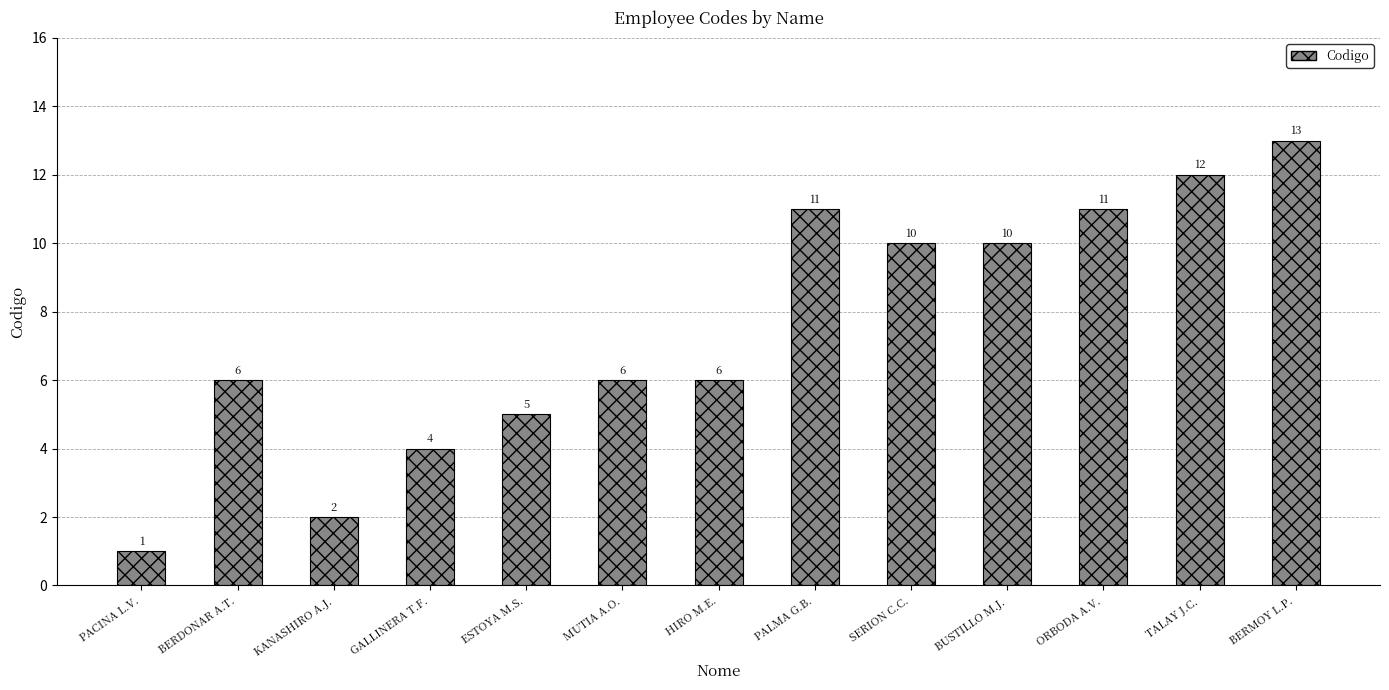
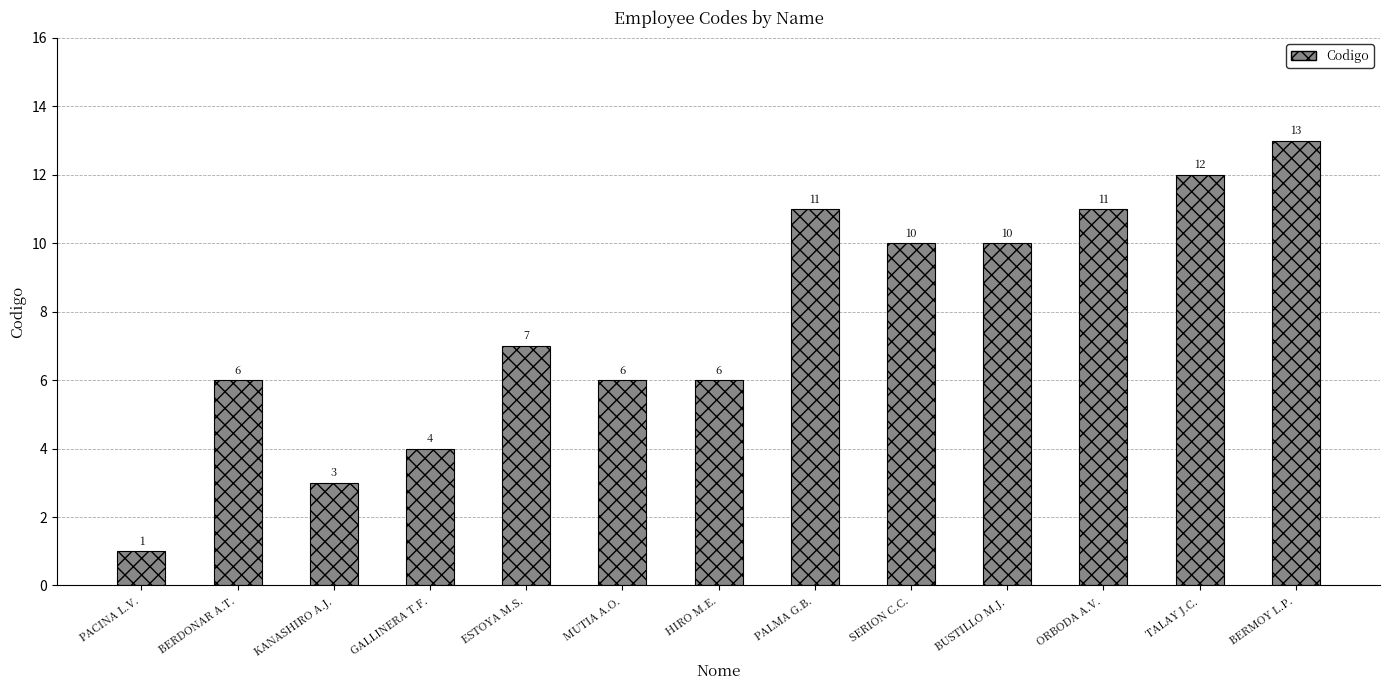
KANASHIRO A.J.: 2 -> 3
ESTOYA M.S.: 5 -> 7
